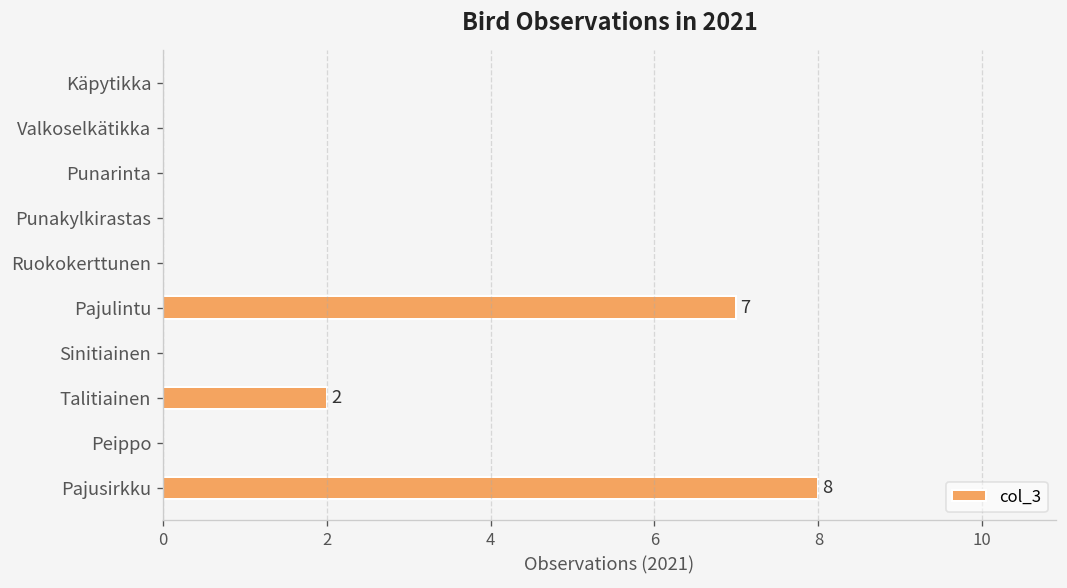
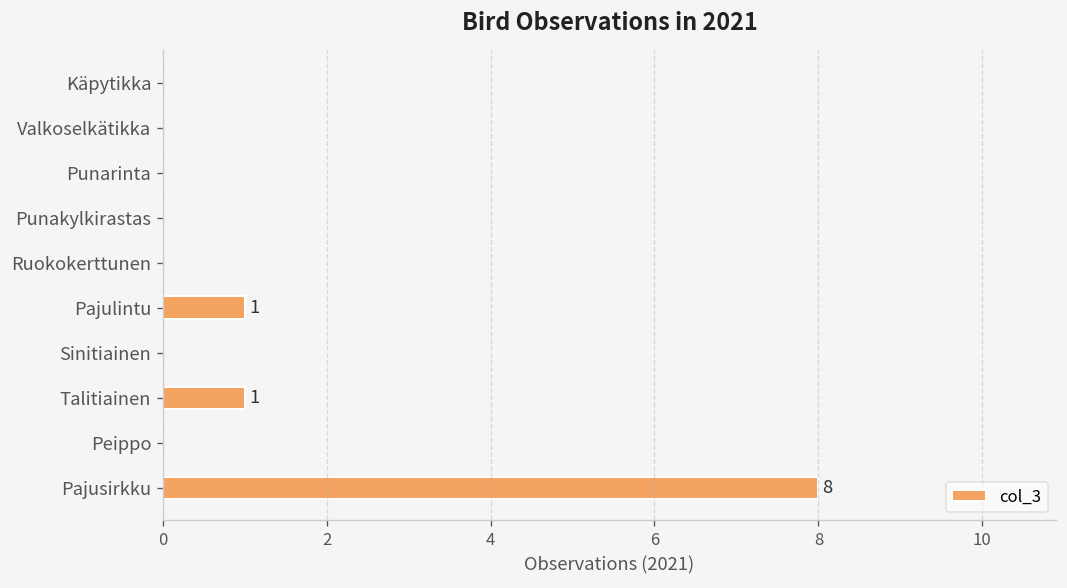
Pajulintu: 7 -> 1
Talitiainen: 2 -> 1
